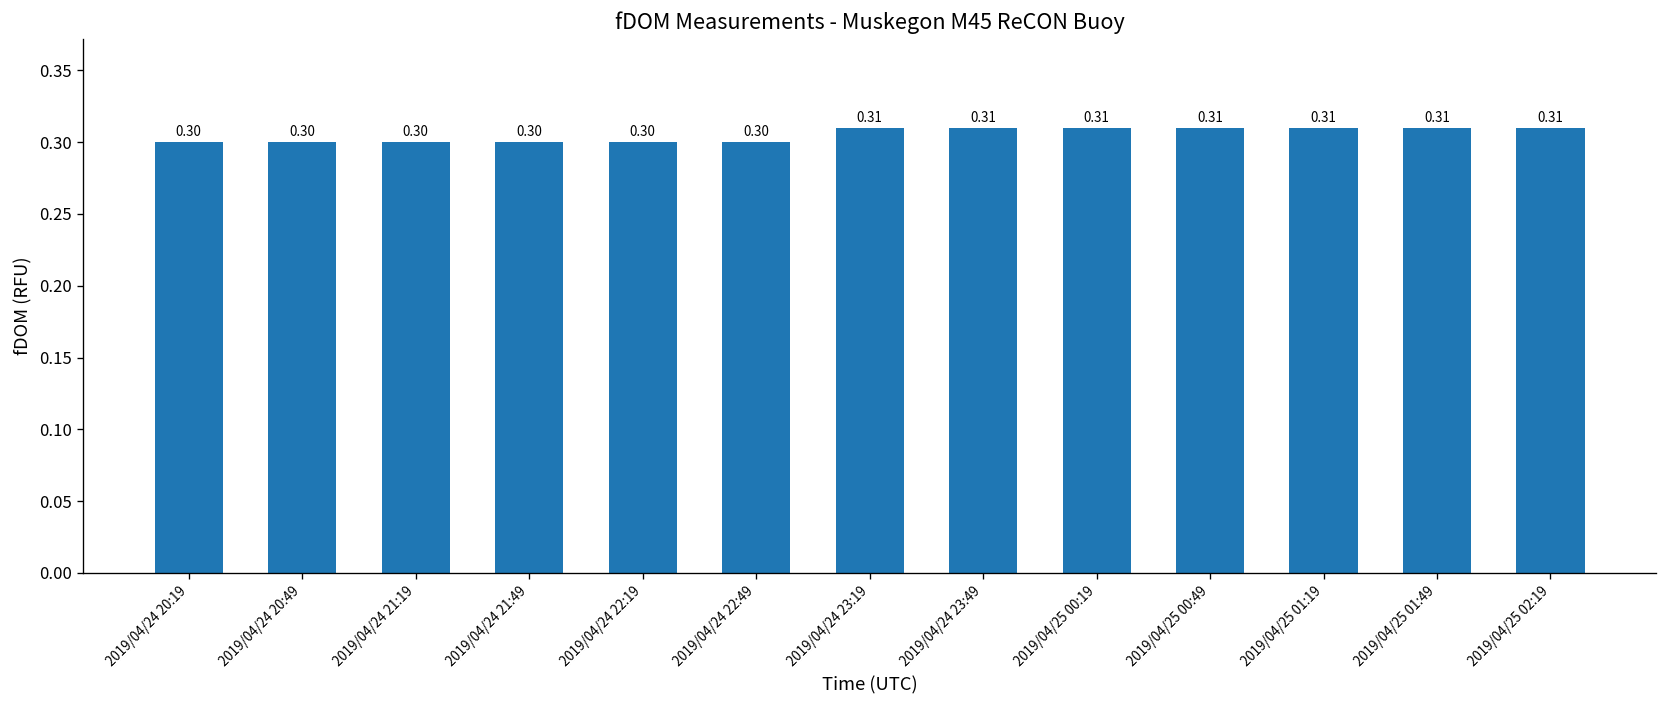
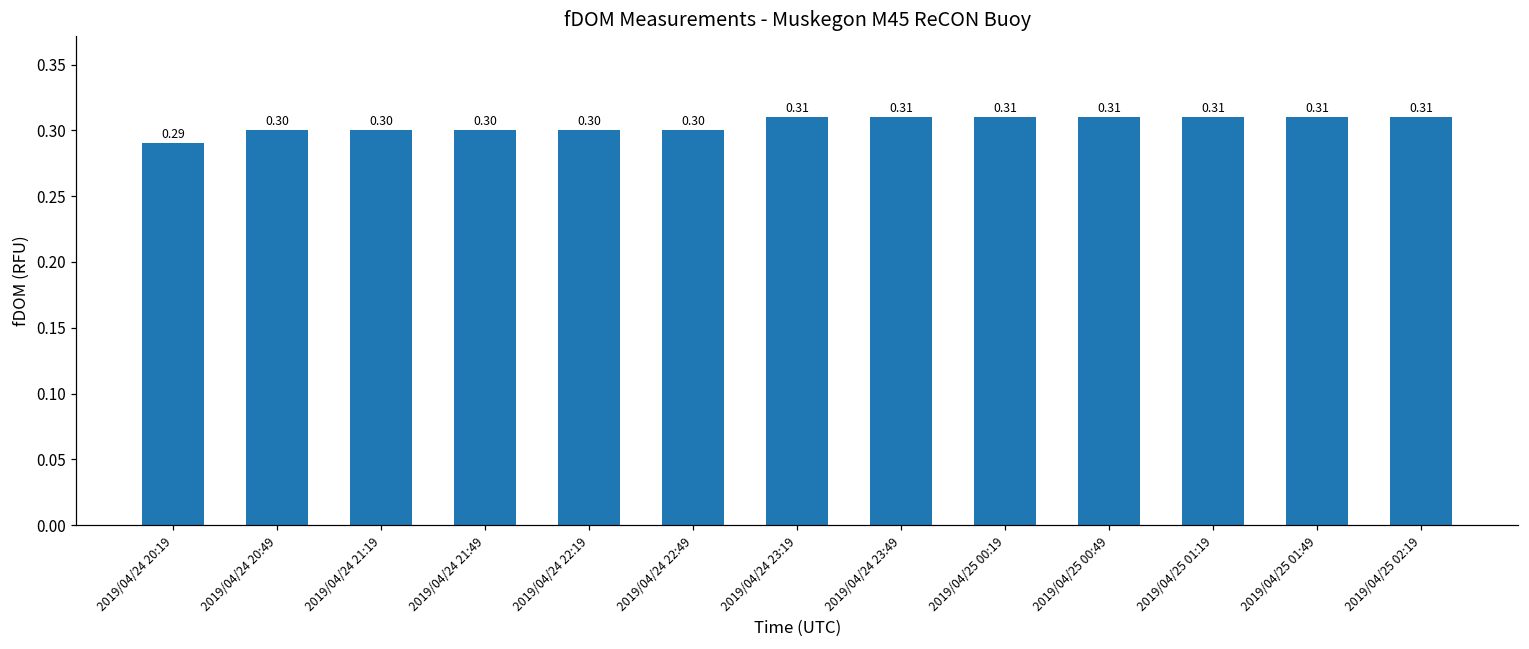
2019/04/24 20:19: 0.30 -> 0.29
